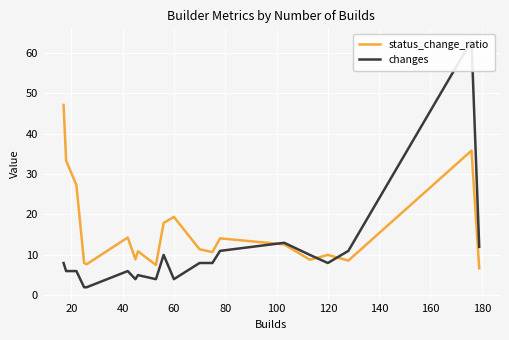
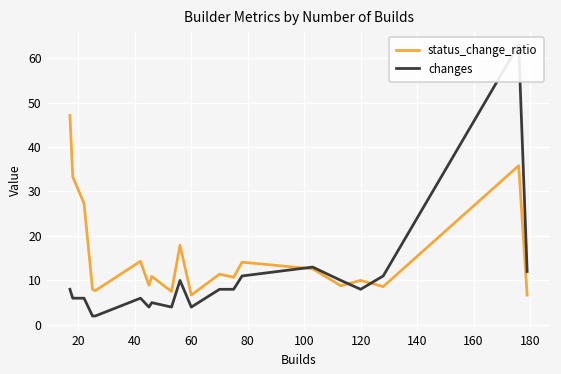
status_change_ratio, 60: 19 -> 7
